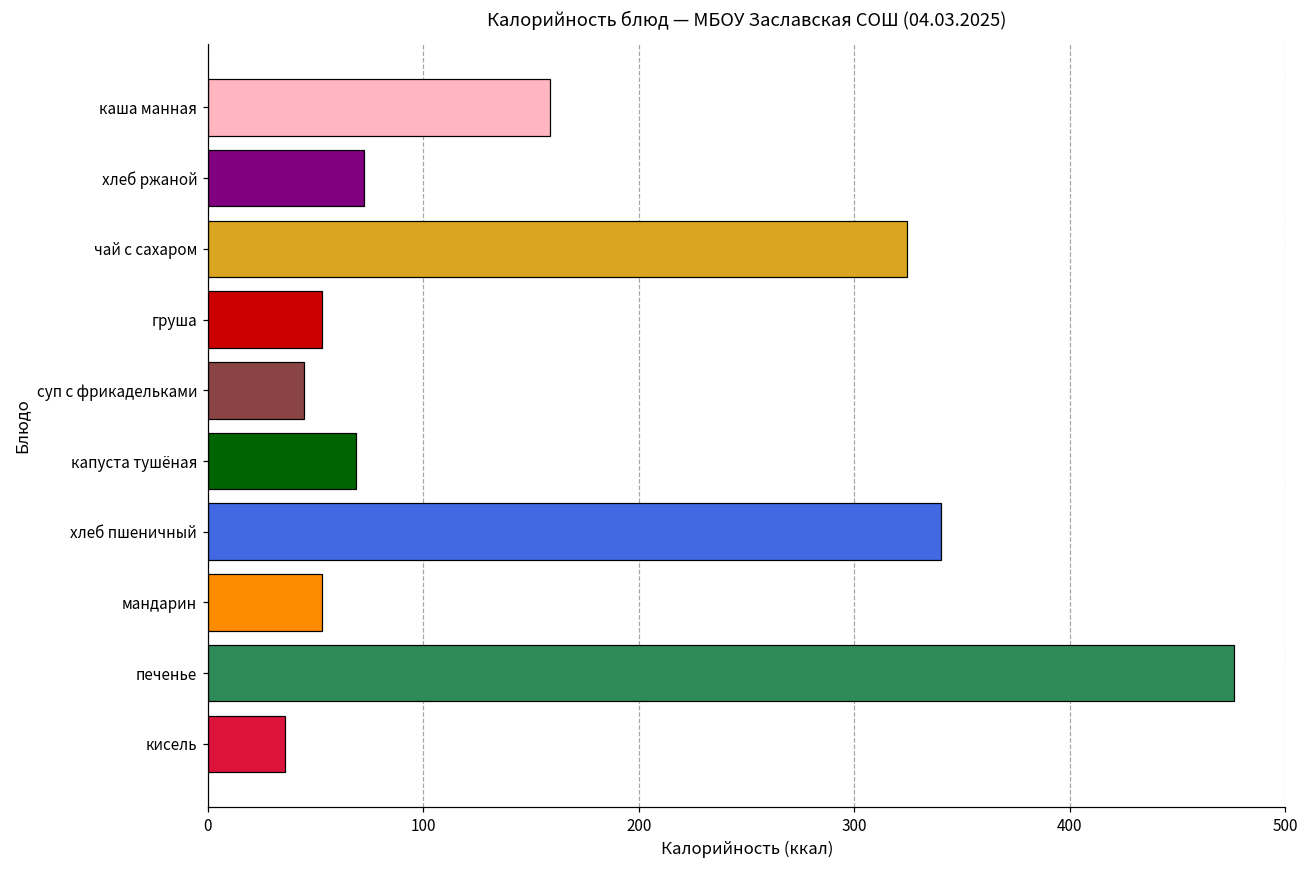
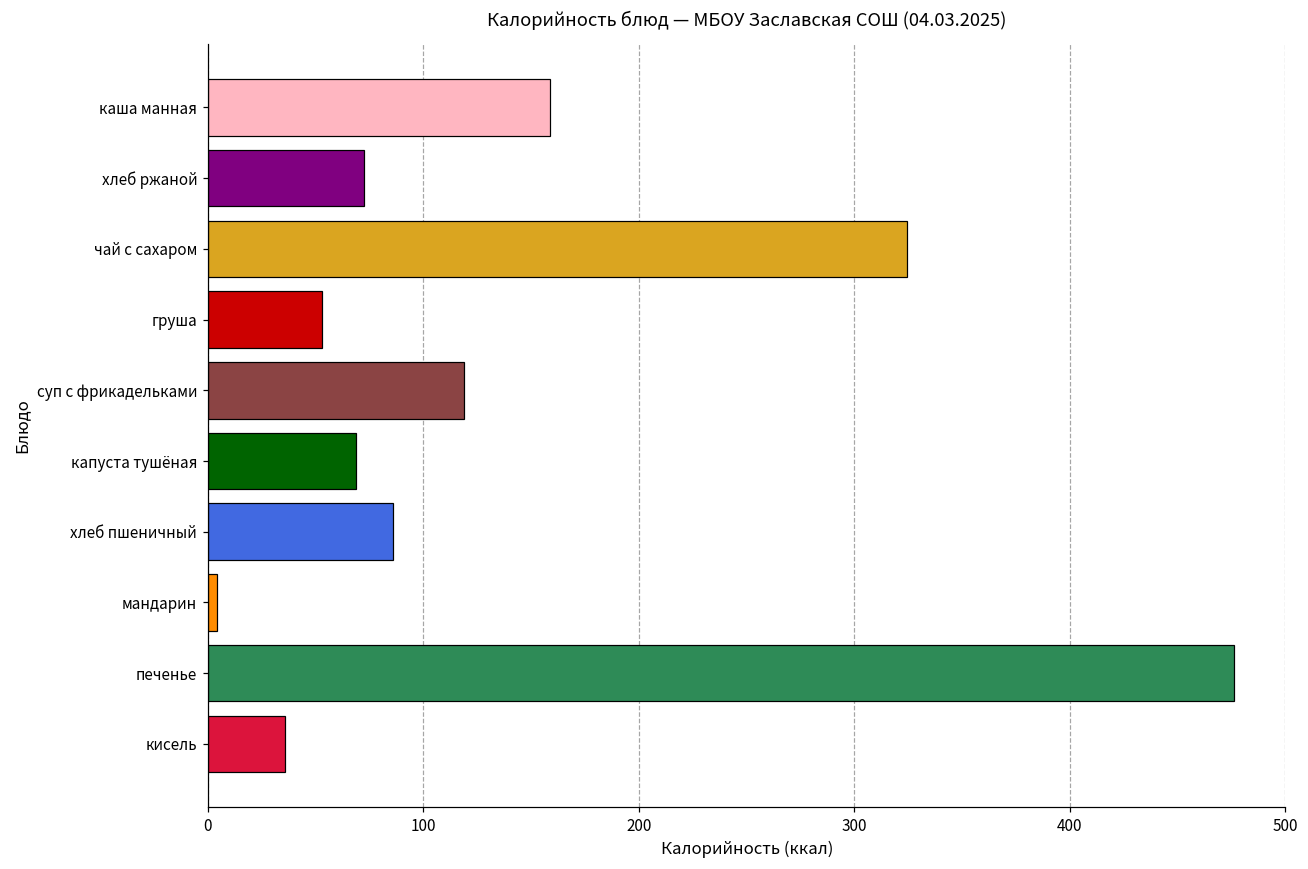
суп с фрикадельками: 45 -> 119
хлеб пшеничный: 340 -> 86
мандарин: 53 -> 4
